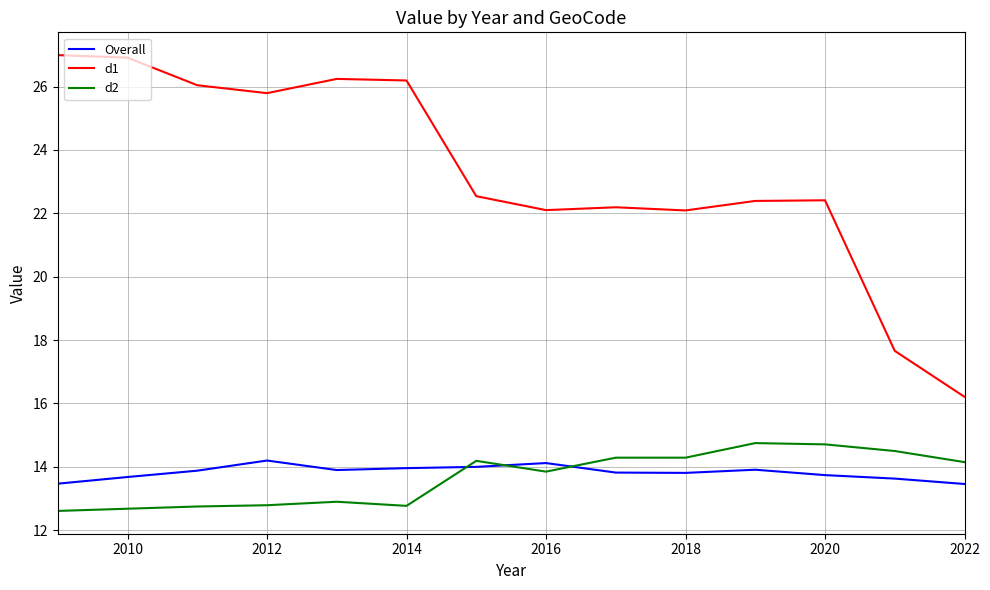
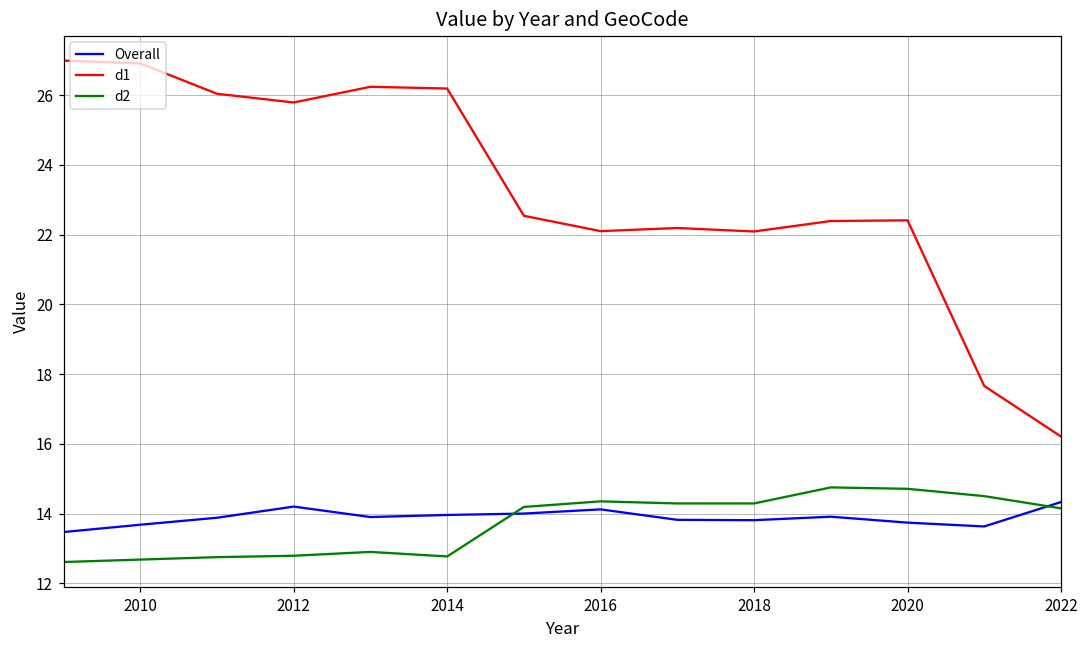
d2, 2016: 13.9 -> 14.4
Overall, 2022: 13.5 -> 14.3
